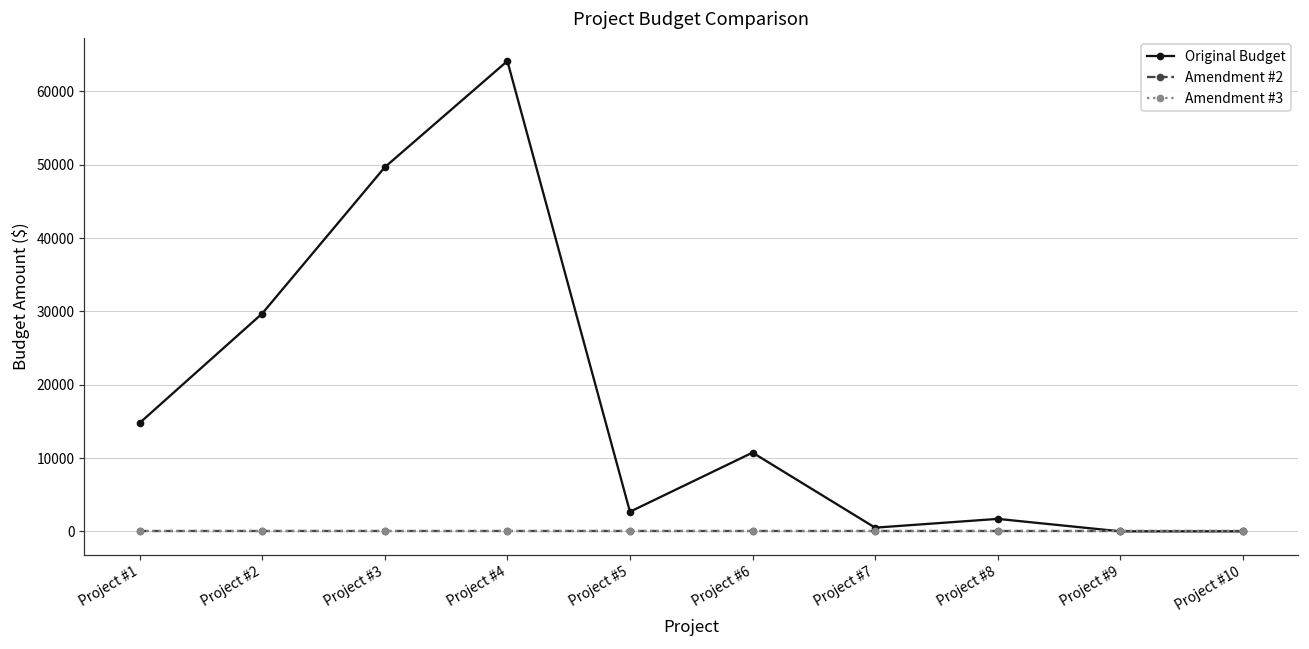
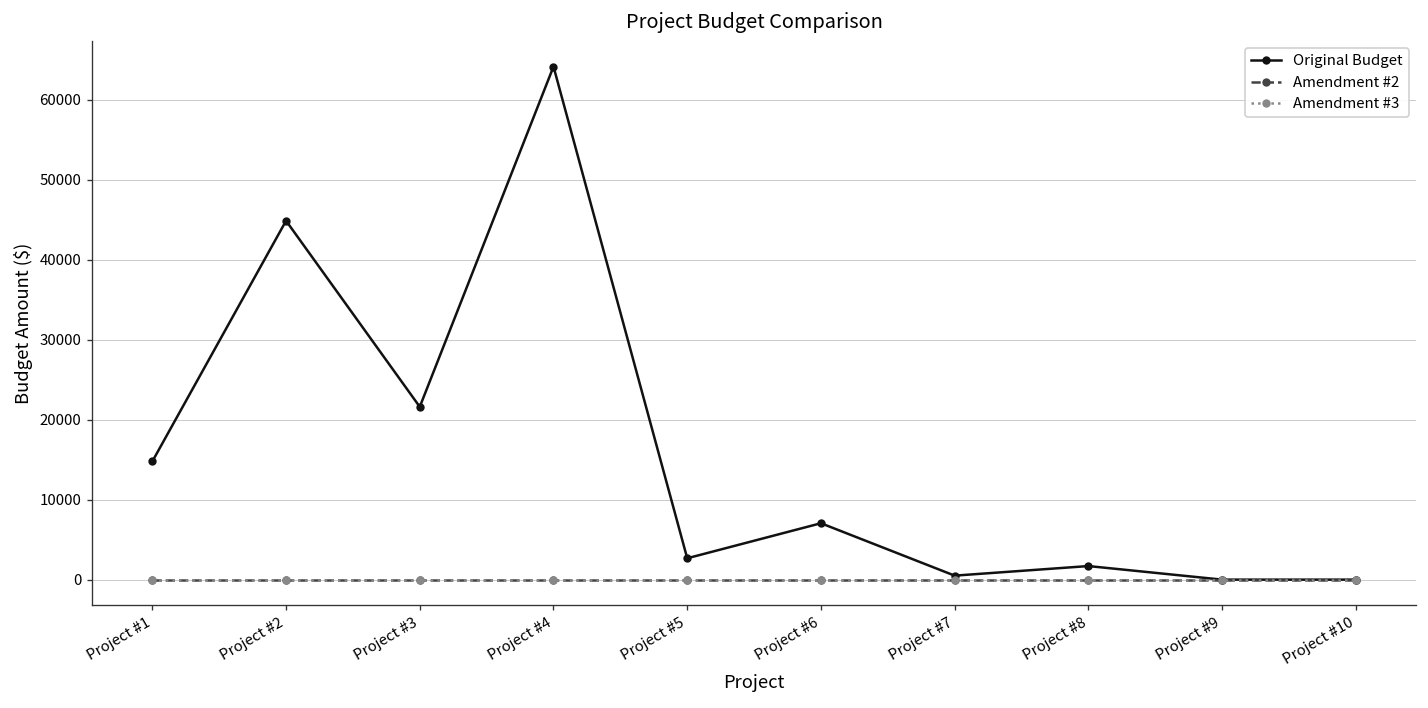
Original Budget, Project #2: 30000 -> 45000
Original Budget, Project #3: 50000 -> 22000
Original Budget, Project #6: 11000 -> 7000
